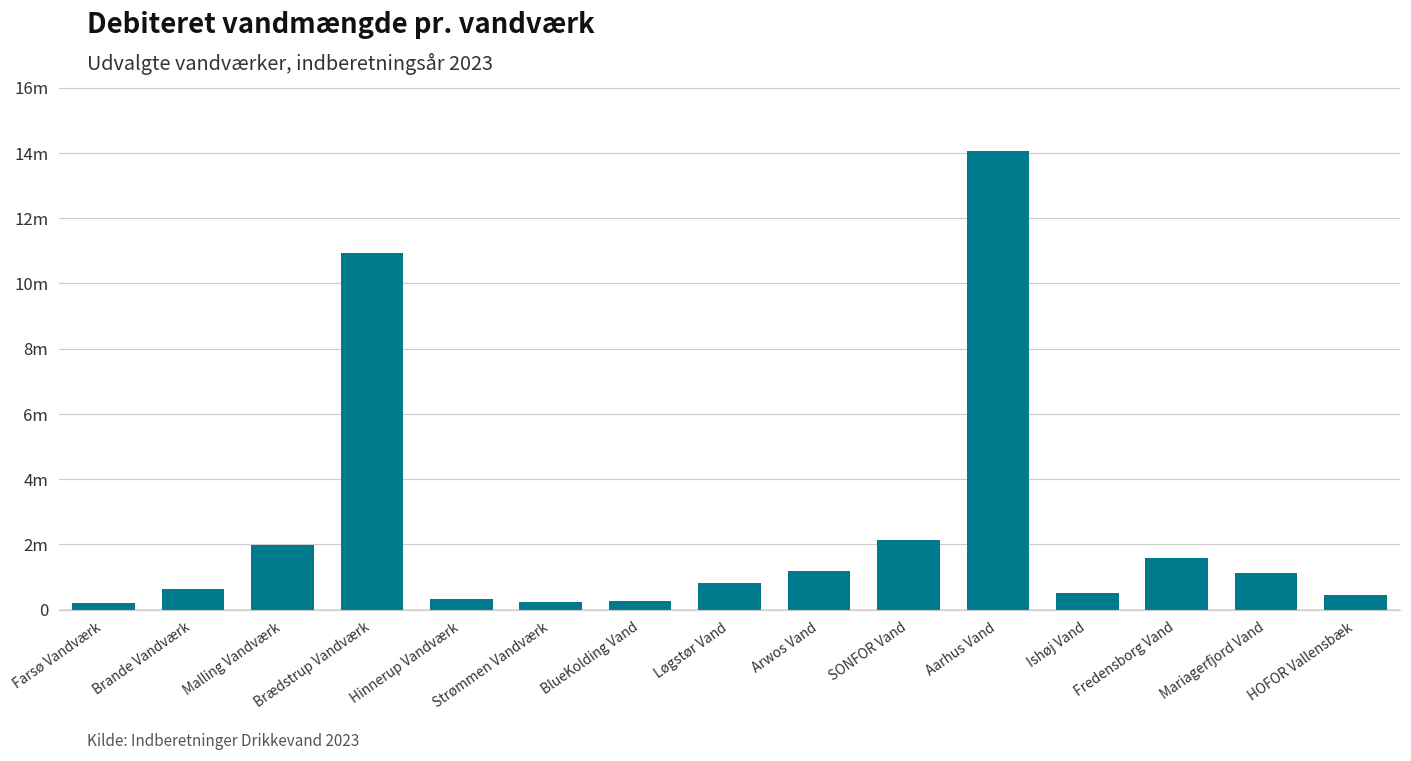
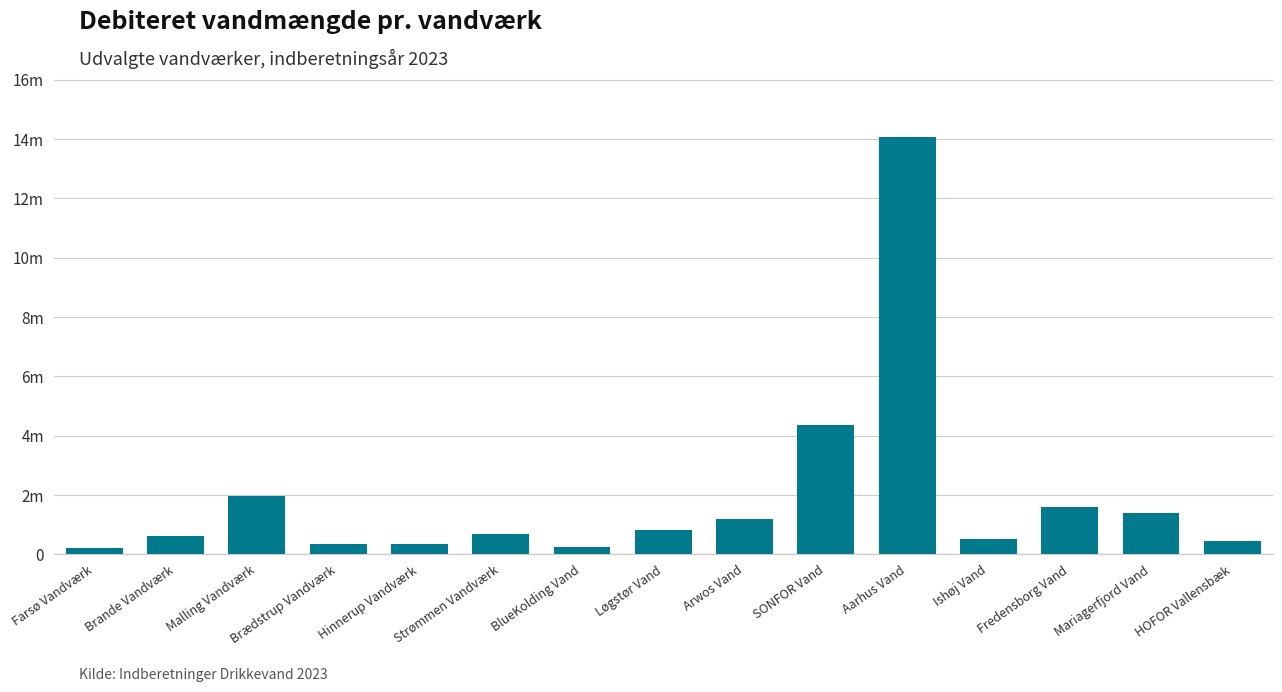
Brædstrup Vandværk: 10.9m -> 0.4m
Strømmen Vandværk: 0.2m -> 0.7m
SONFOR Vand: 2.1m -> 4.4m
Mariagerfjord Vand: 1.1m -> 1.4m
